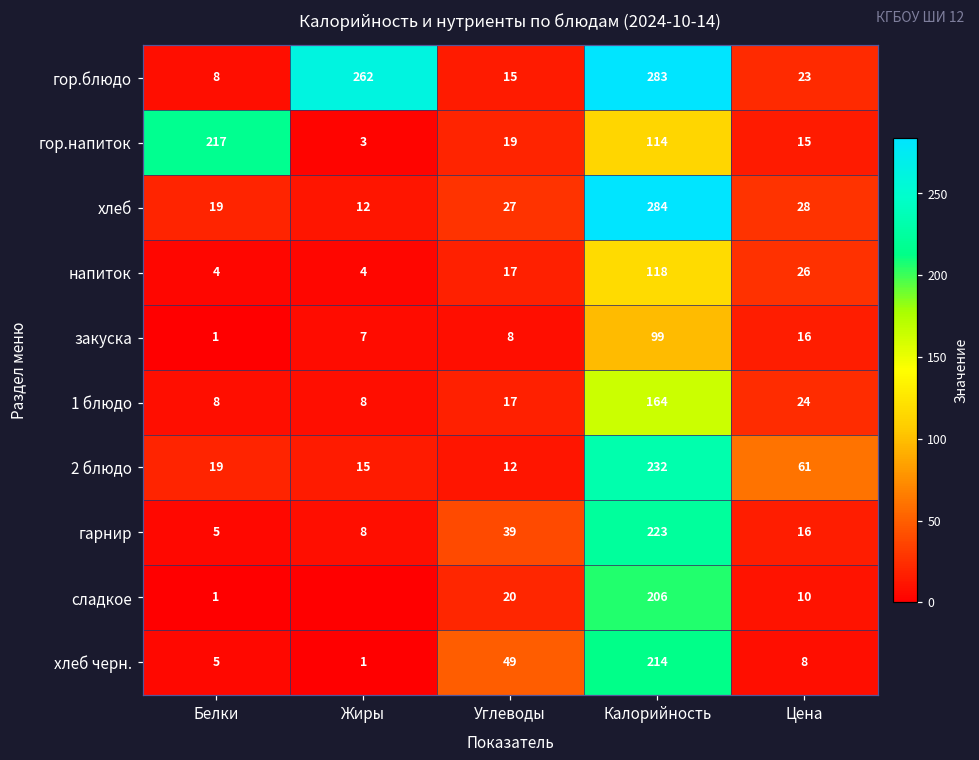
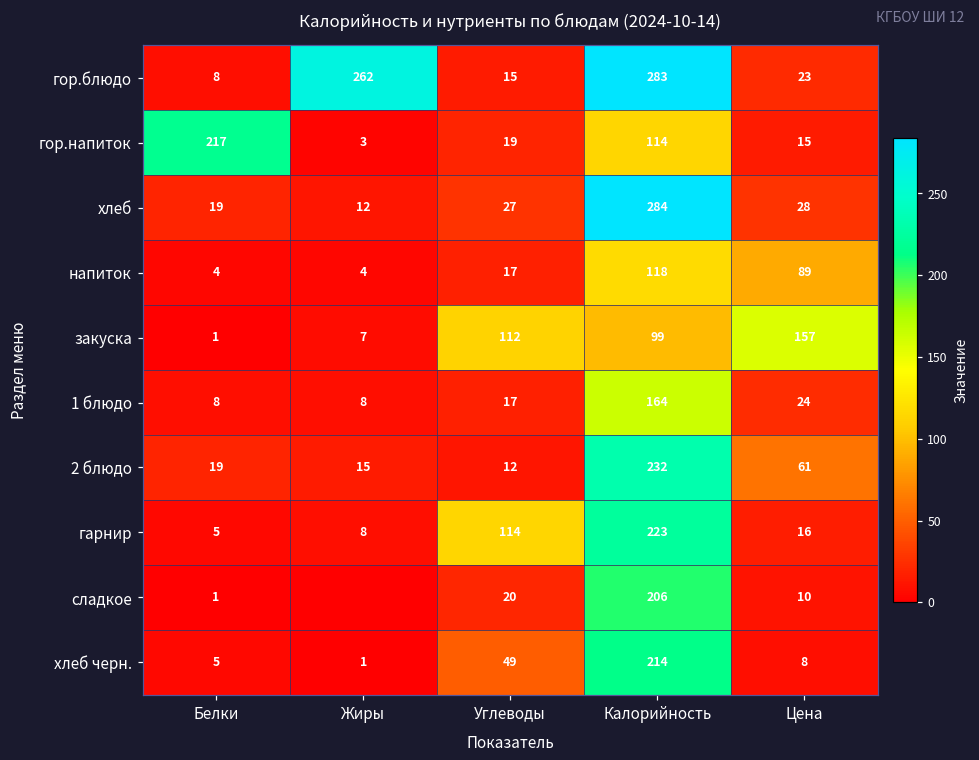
напиток, Цена: 26 -> 89
закуска, Углеводы: 8 -> 112
закуска, Цена: 16 -> 157
гарнир, Углеводы: 39 -> 114
